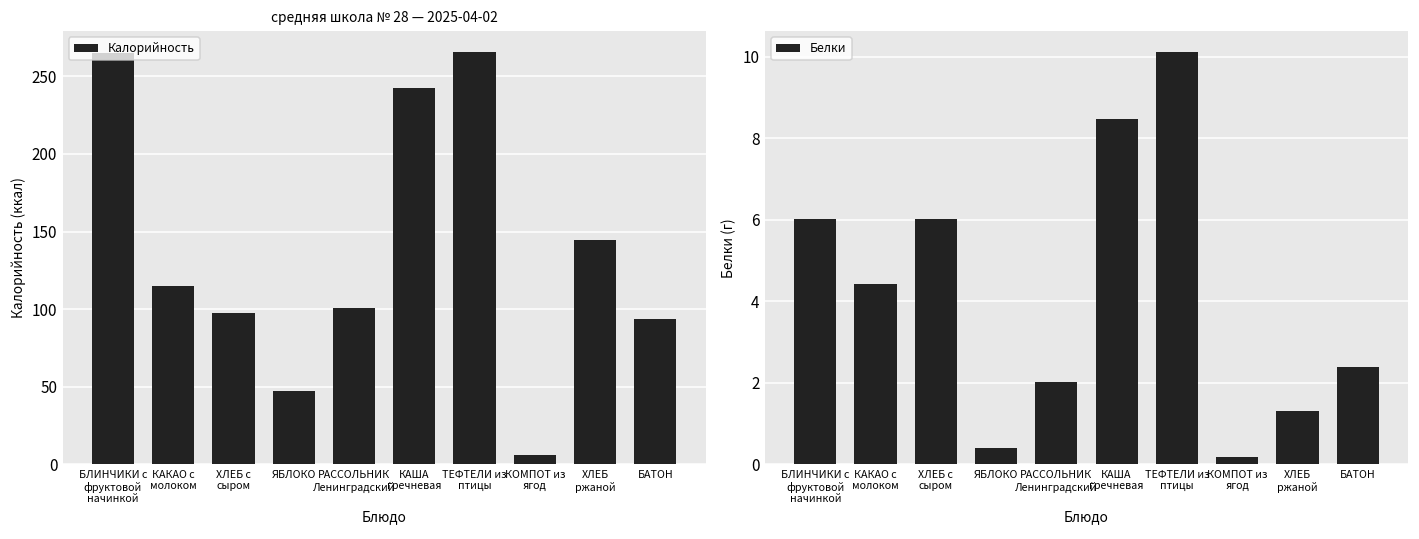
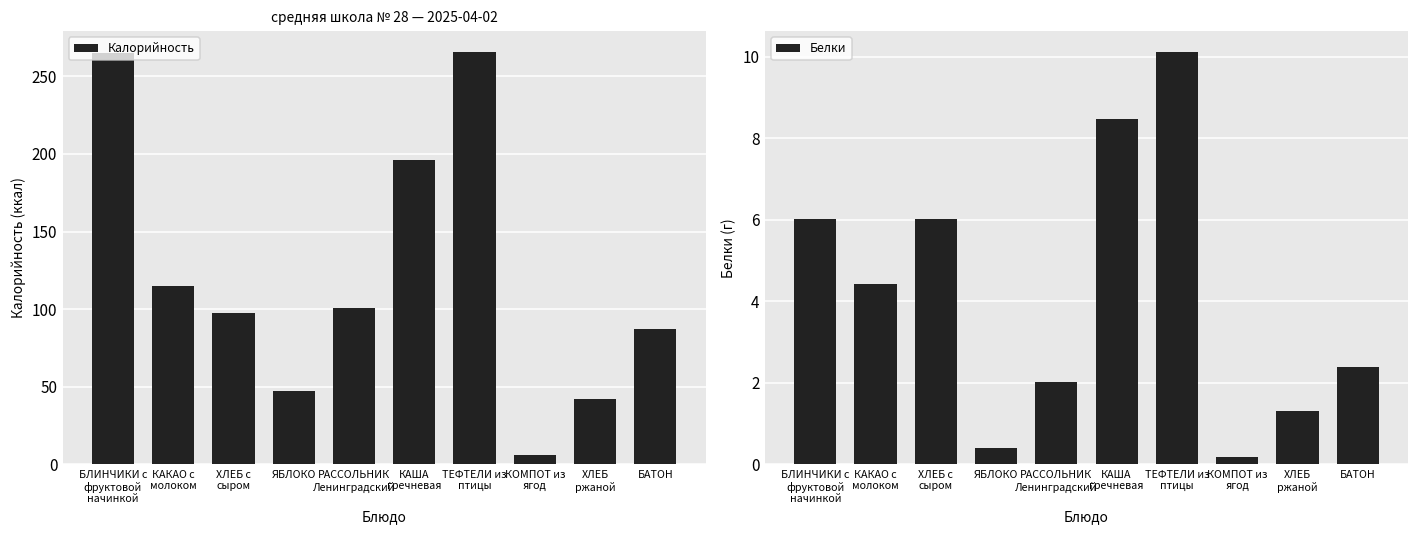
средняя школа № 28 — 2025-04-02, КАША гречневая: 242 -> 196
средняя школа № 28 — 2025-04-02, ХЛЕБ ржаной: 145 -> 42
средняя школа № 28 — 2025-04-02, БАТОН: 94 -> 87
